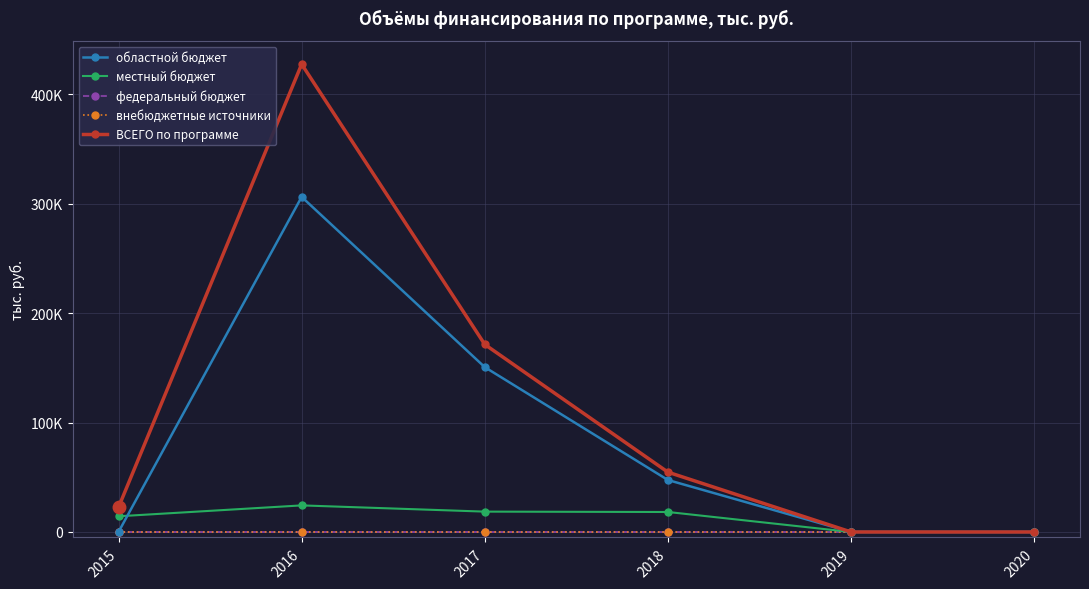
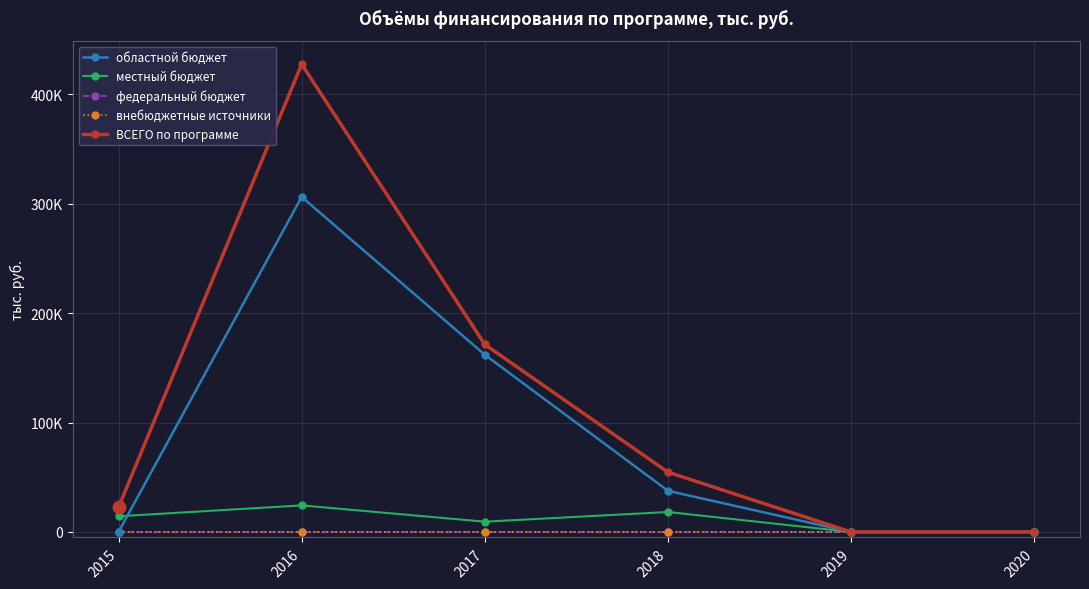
областной бюджет, 2017: 151000 -> 162000
местный бюджет, 2017: 19000 -> 9000
областной бюджет, 2018: 48000 -> 38000
